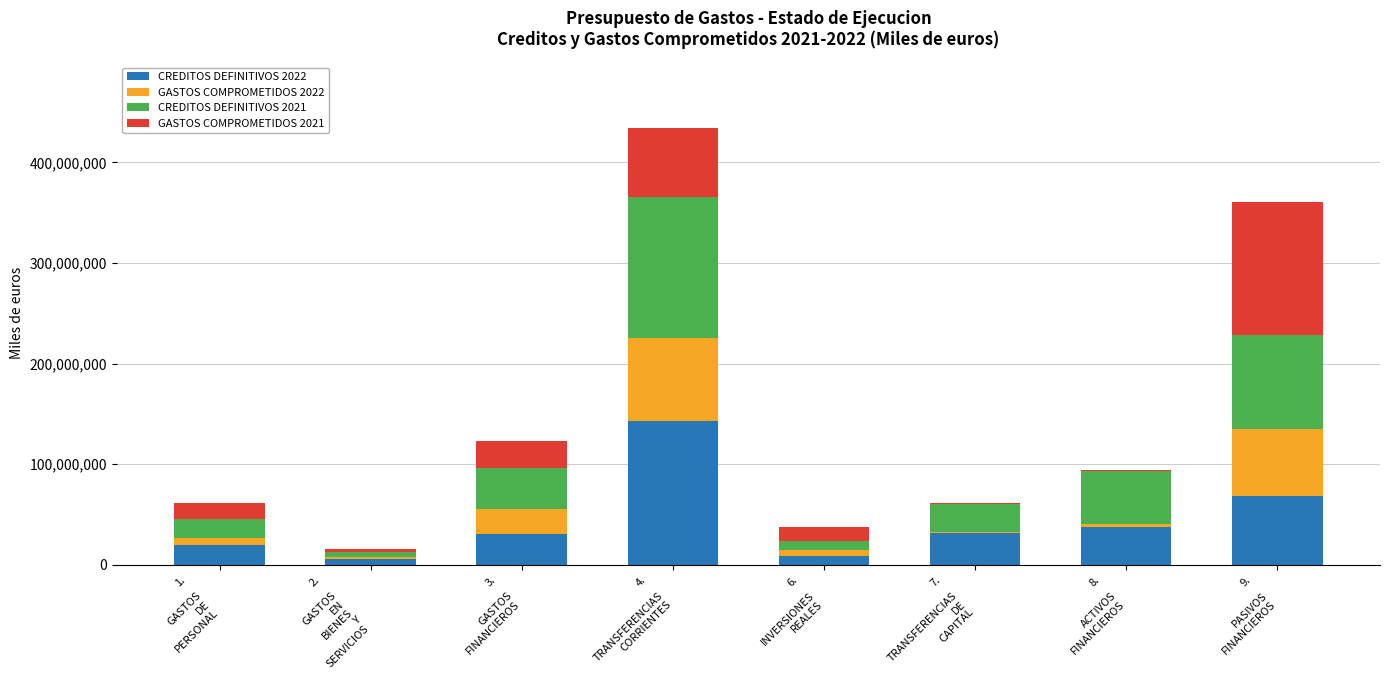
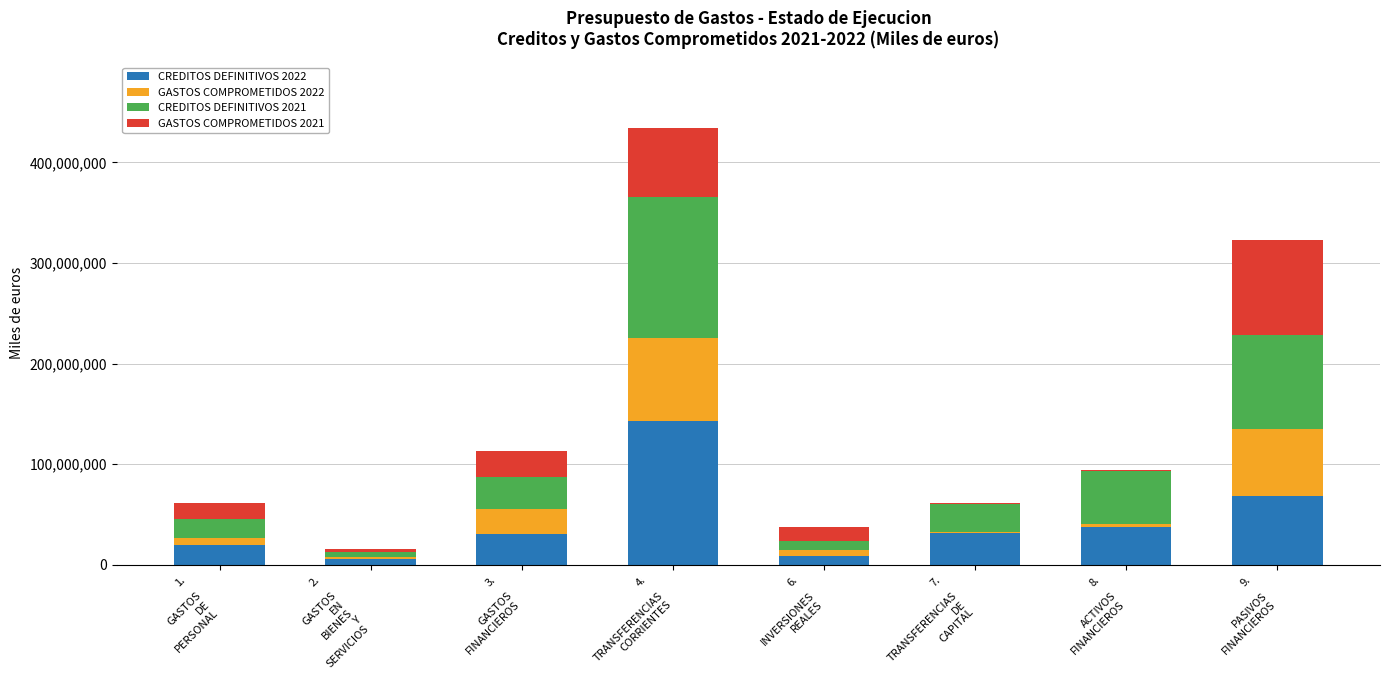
CREDITOS DEFINITIVOS 2021, 3. GASTOS FINANCIEROS: 41,000,000 -> 32,000,000
GASTOS COMPROMETIDOS 2021, 9. PASIVOS FINANCIEROS: 131,000,000 -> 94,000,000
